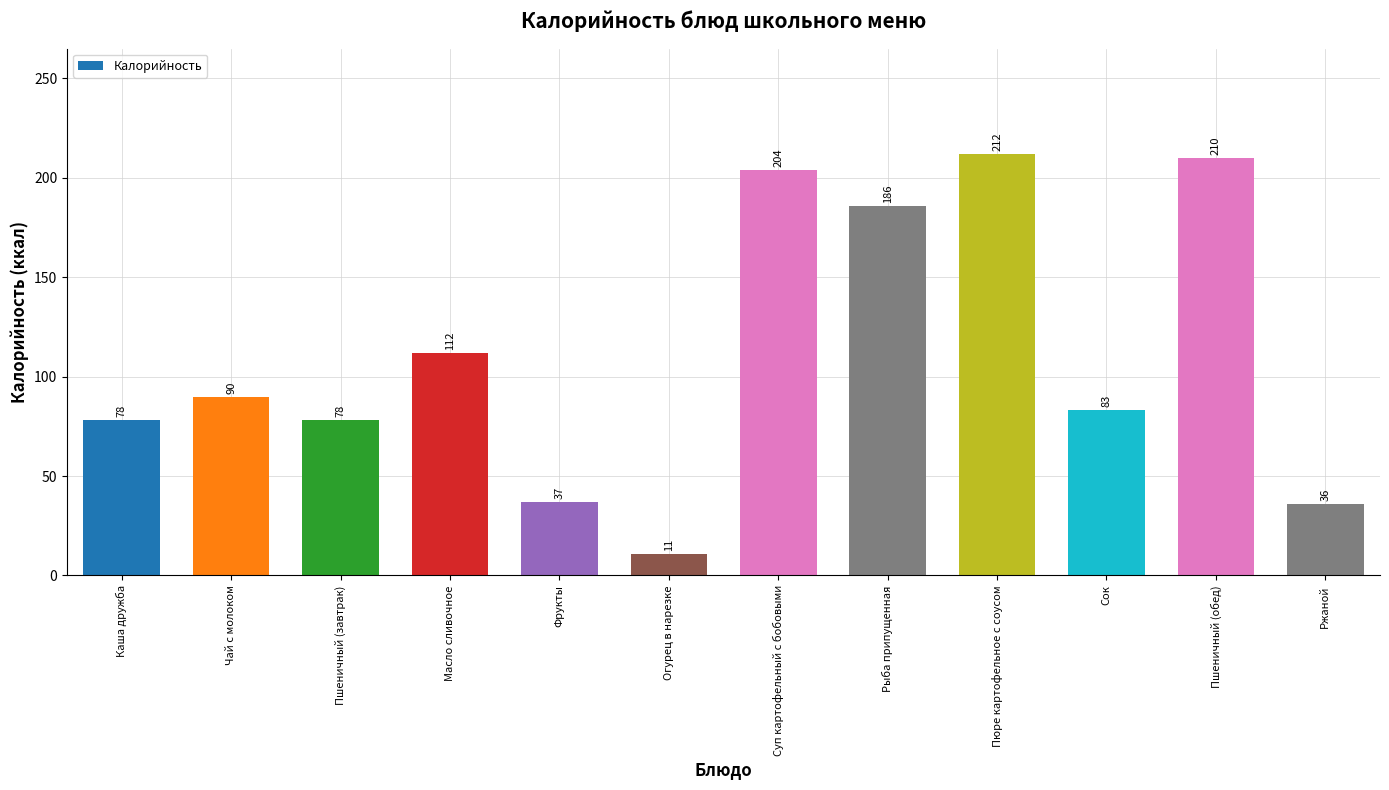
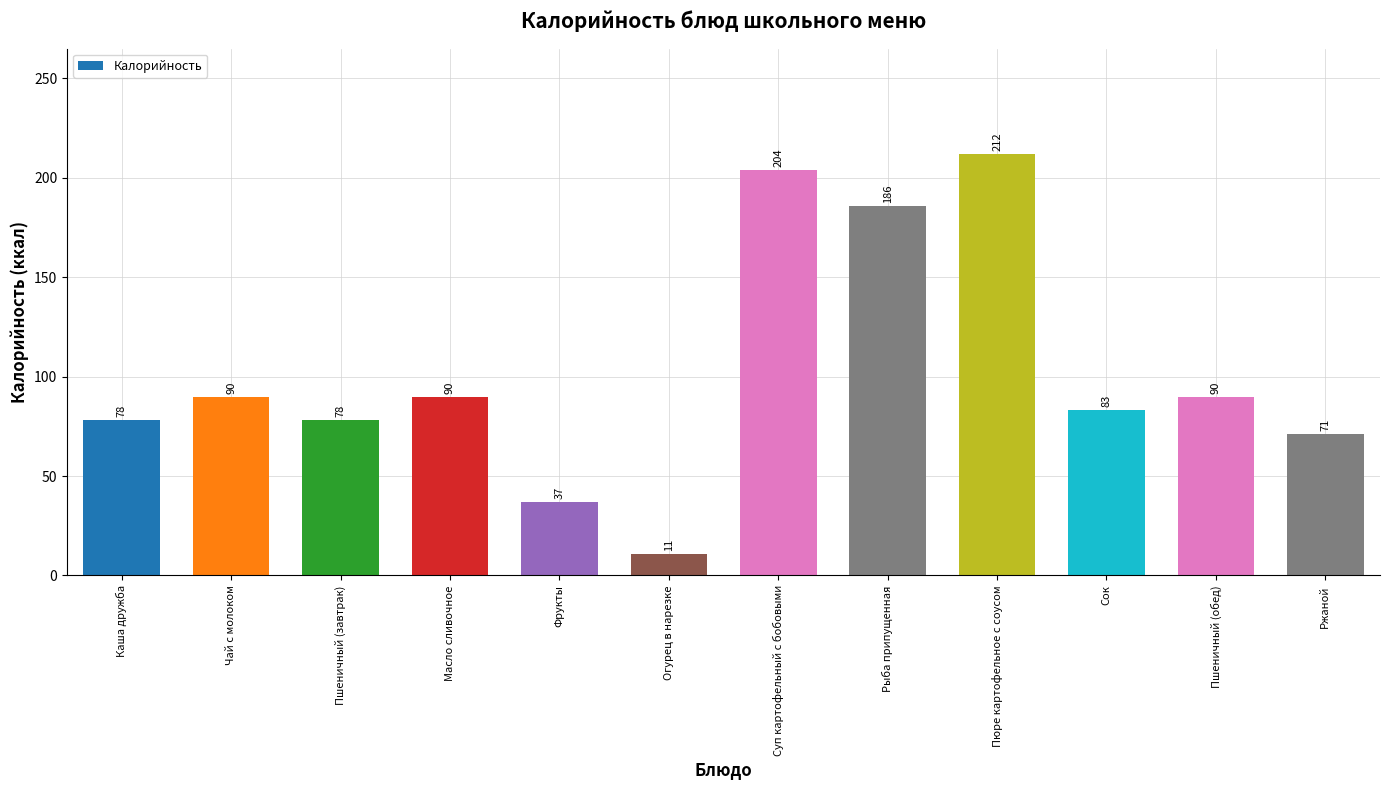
Масло сливочное: 112 -> 90
Пшеничный (обед): 210 -> 90
Ржаной: 36 -> 71
